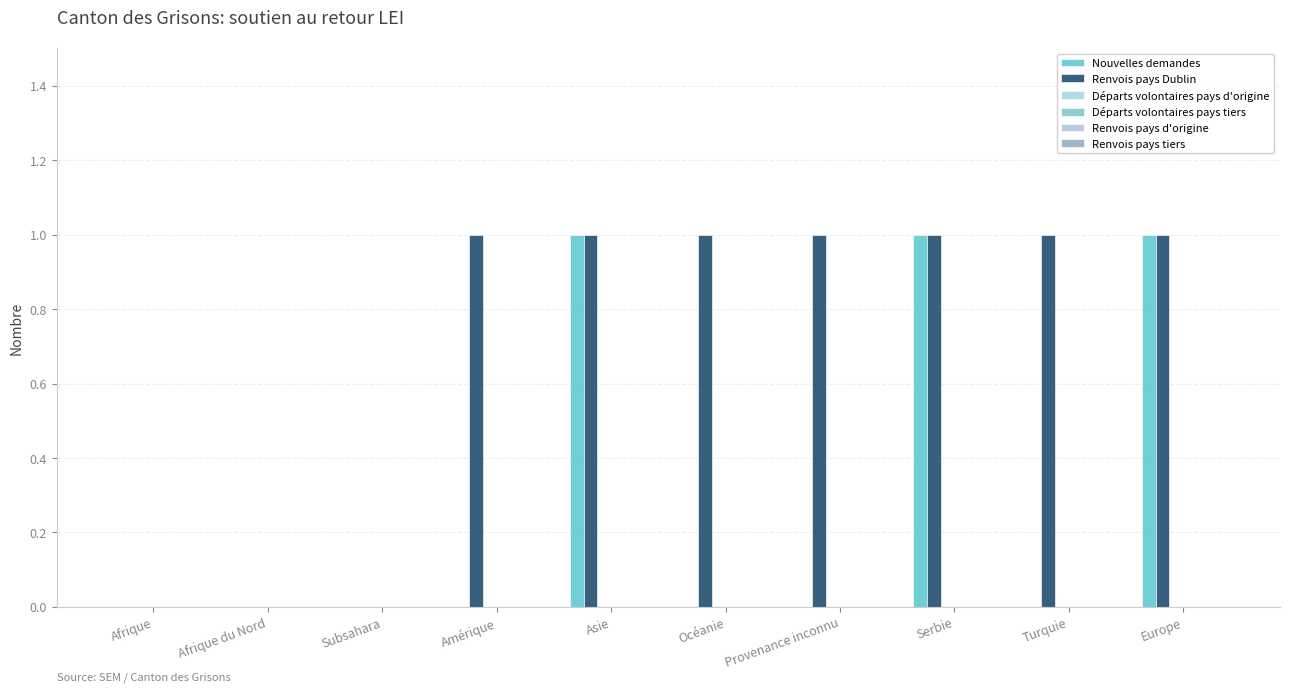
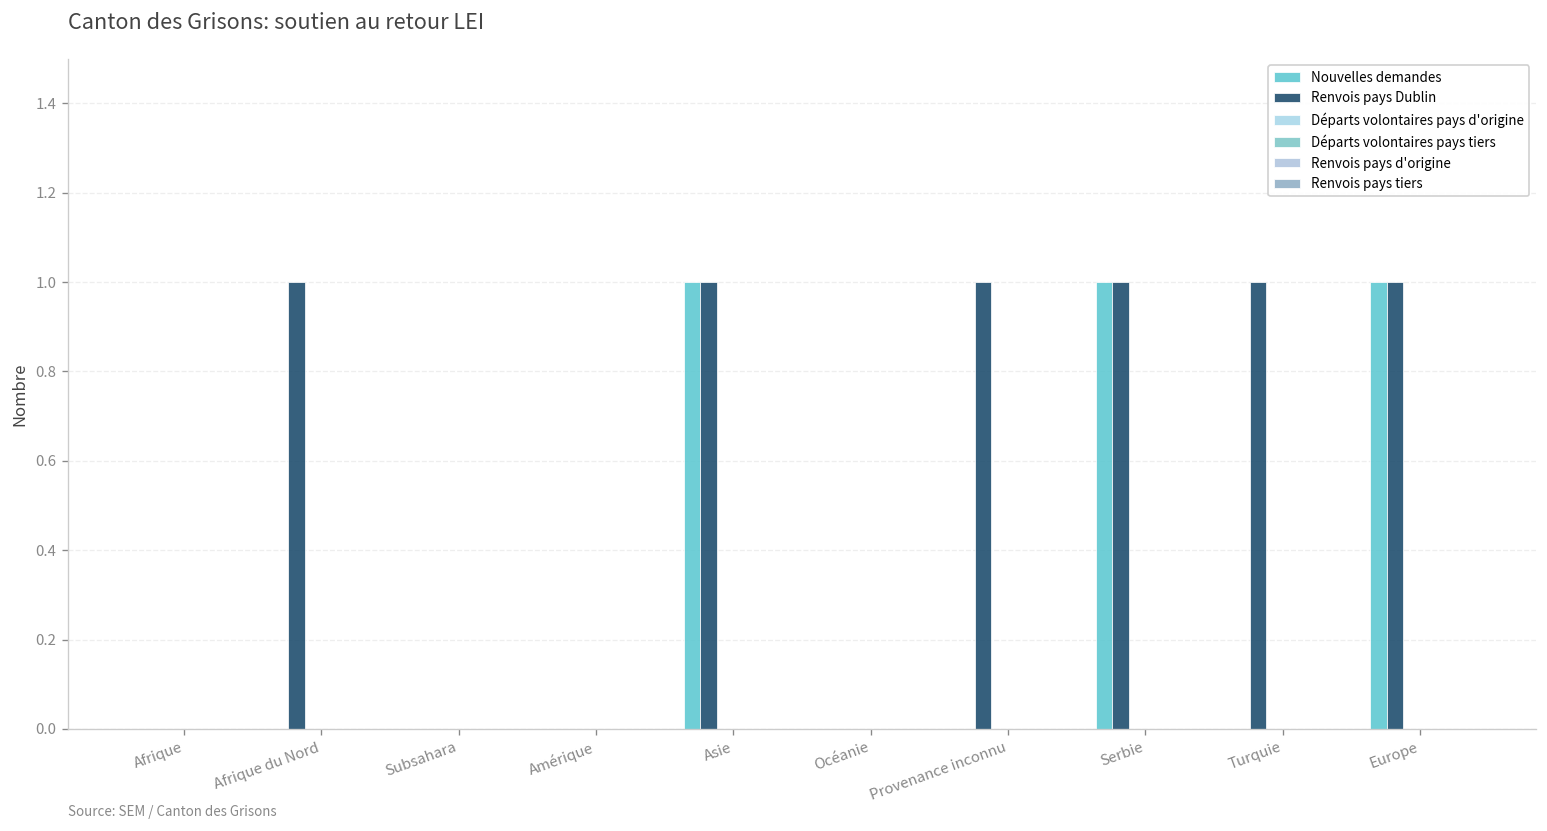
Renvois pays Dublin, Afrique du Nord: 0 -> 1
Renvois pays Dublin, Amérique: 1 -> 0
Renvois pays Dublin, Océanie: 1 -> 0
